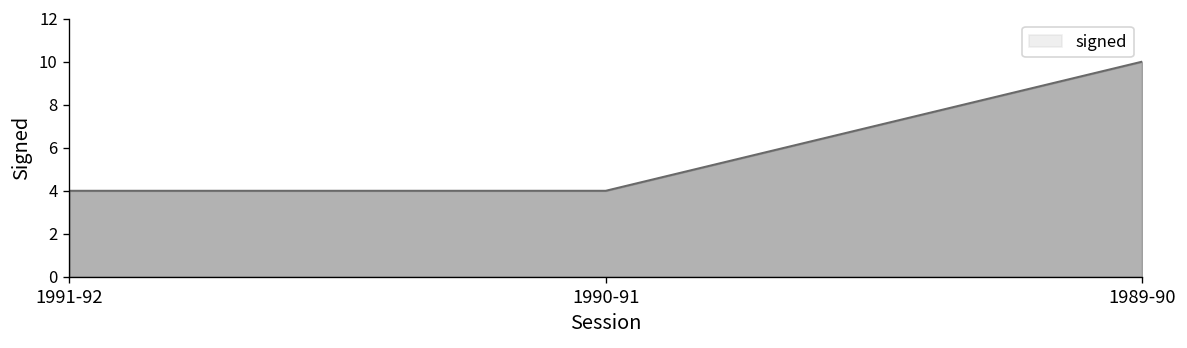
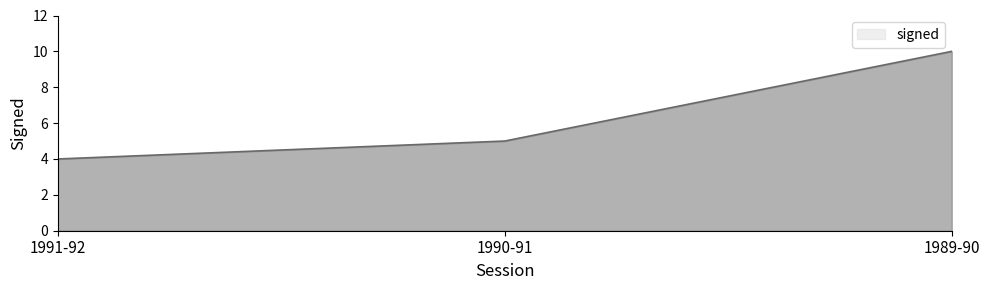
1990-91: 4 -> 5
